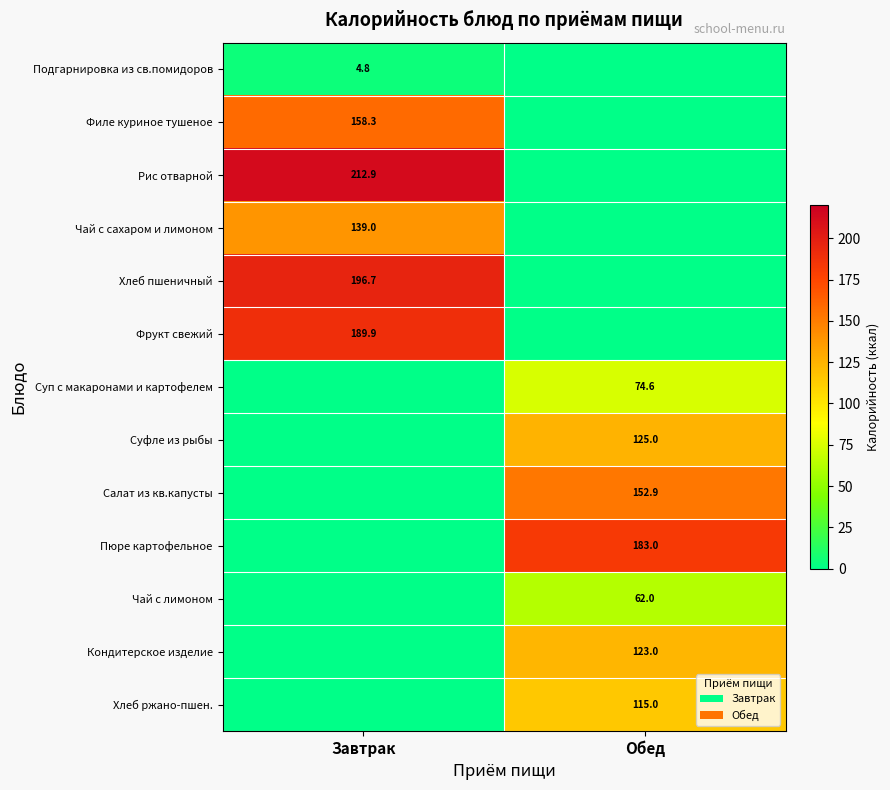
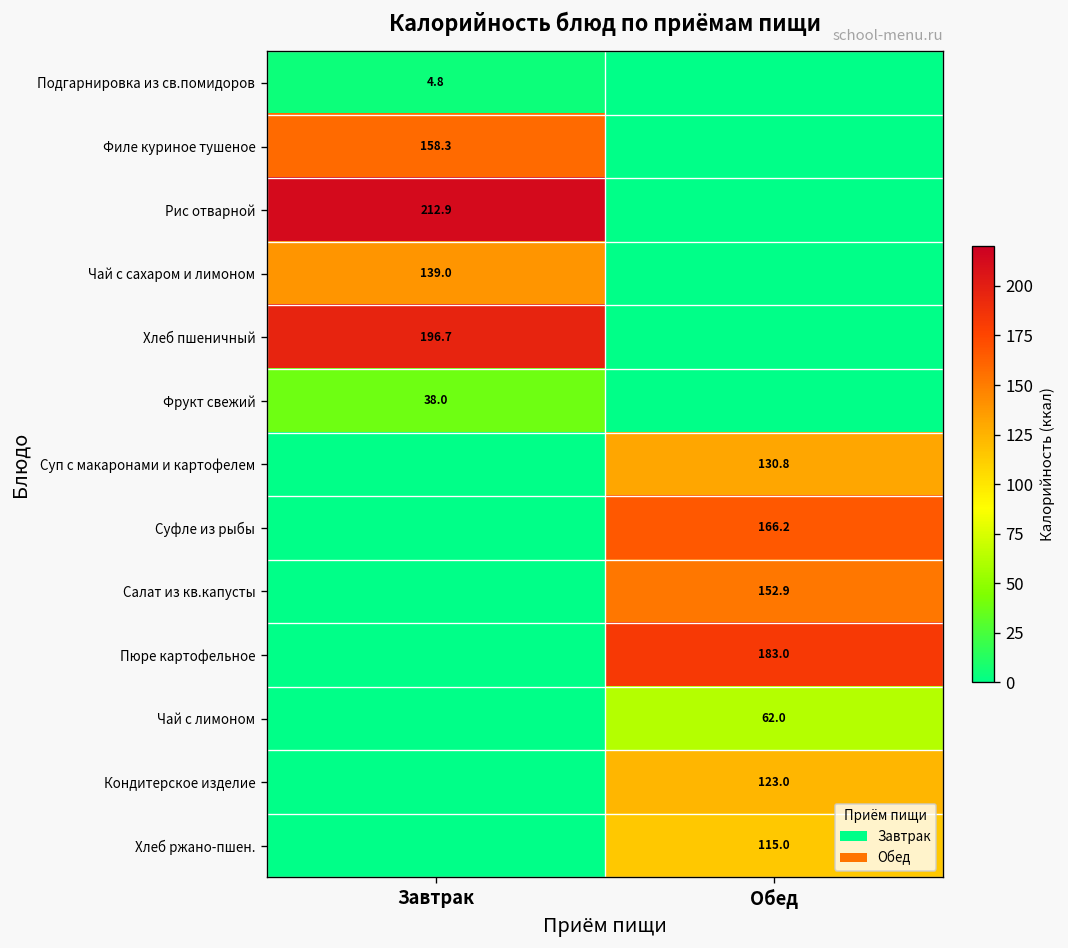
Фрукт свежий, Завтрак: 189.9 -> 38.0
Суп с макаронами и картофелем, Обед: 74.6 -> 130.8
Суфле из рыбы, Обед: 125.0 -> 166.2
